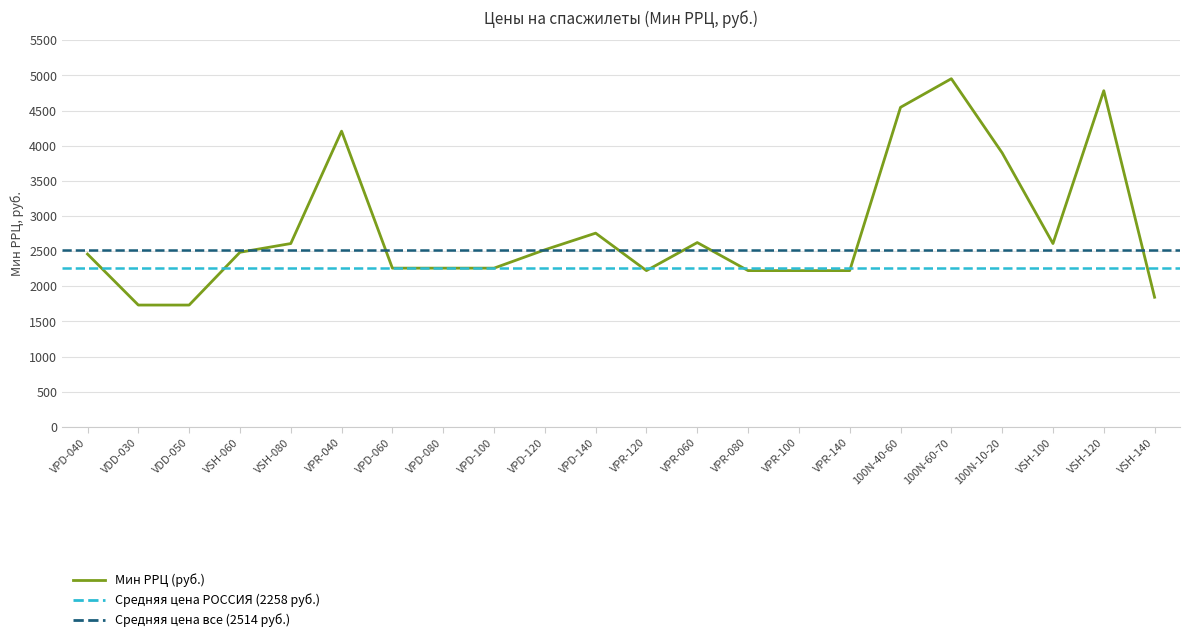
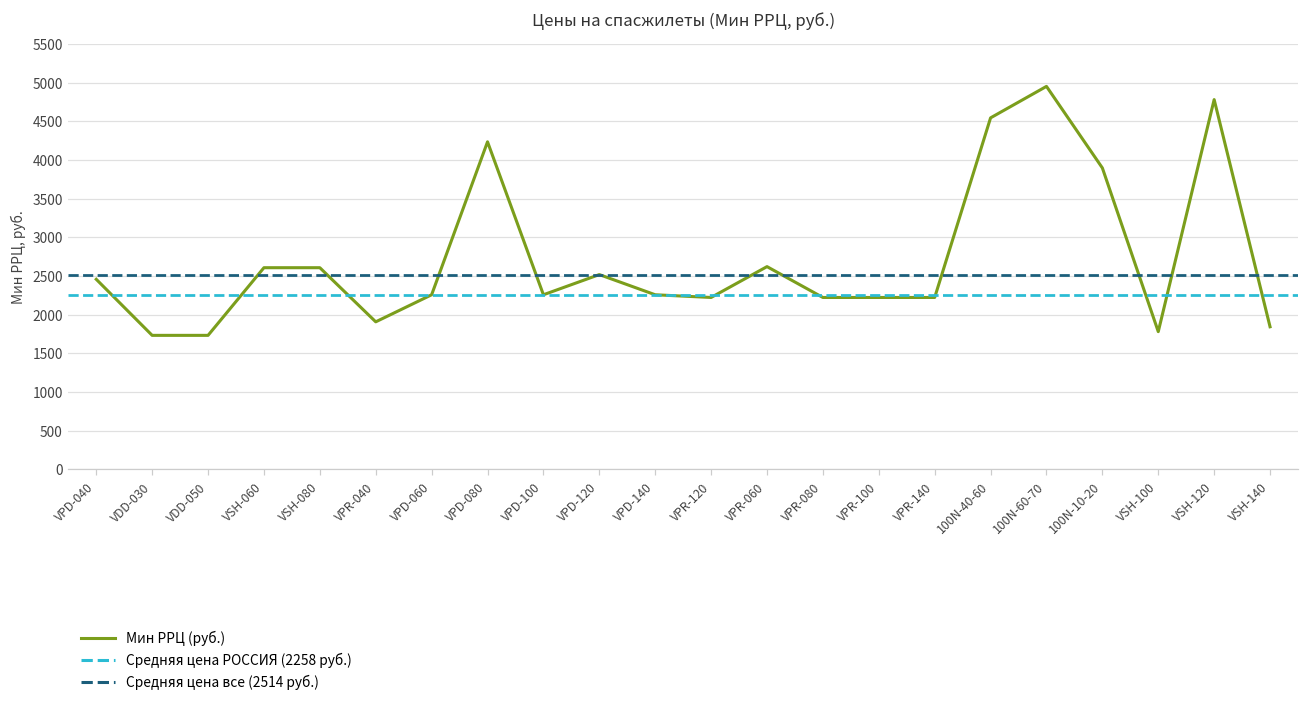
VSH-060: 2500 -> 2600
VPR-040: 4200 -> 1900
VPD-080: 2300 -> 4200
VPD-140: 2800 -> 2300
VSH-100: 2600 -> 1800
